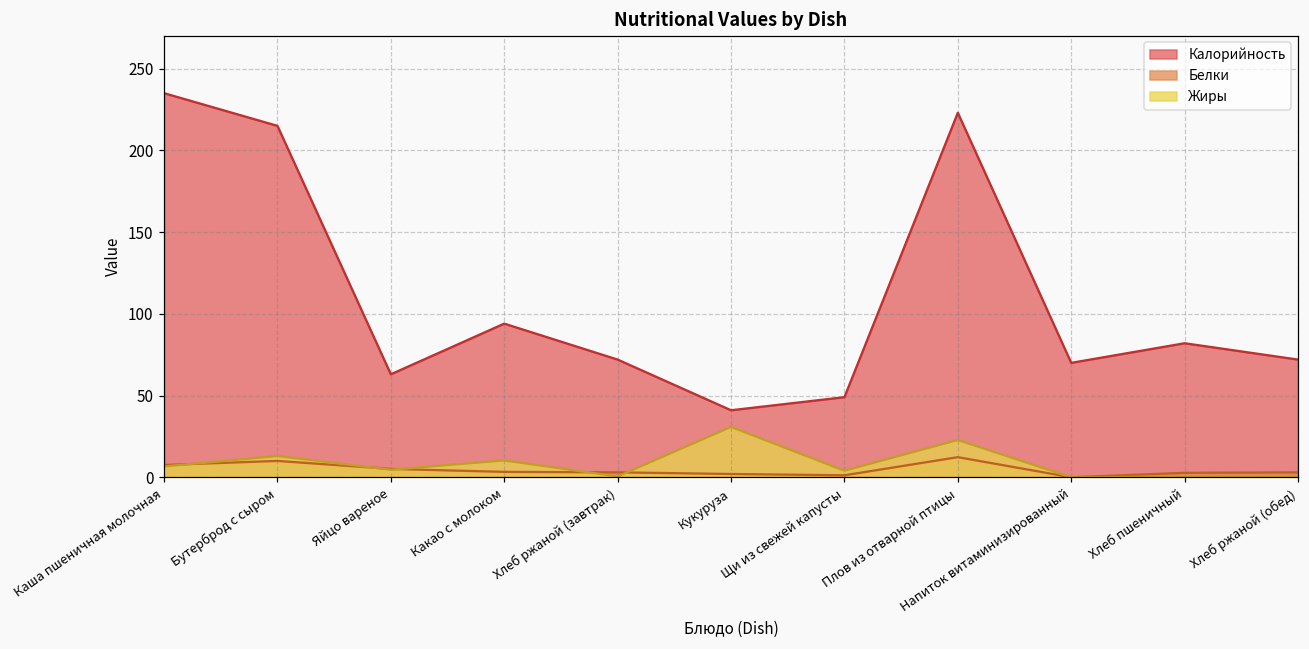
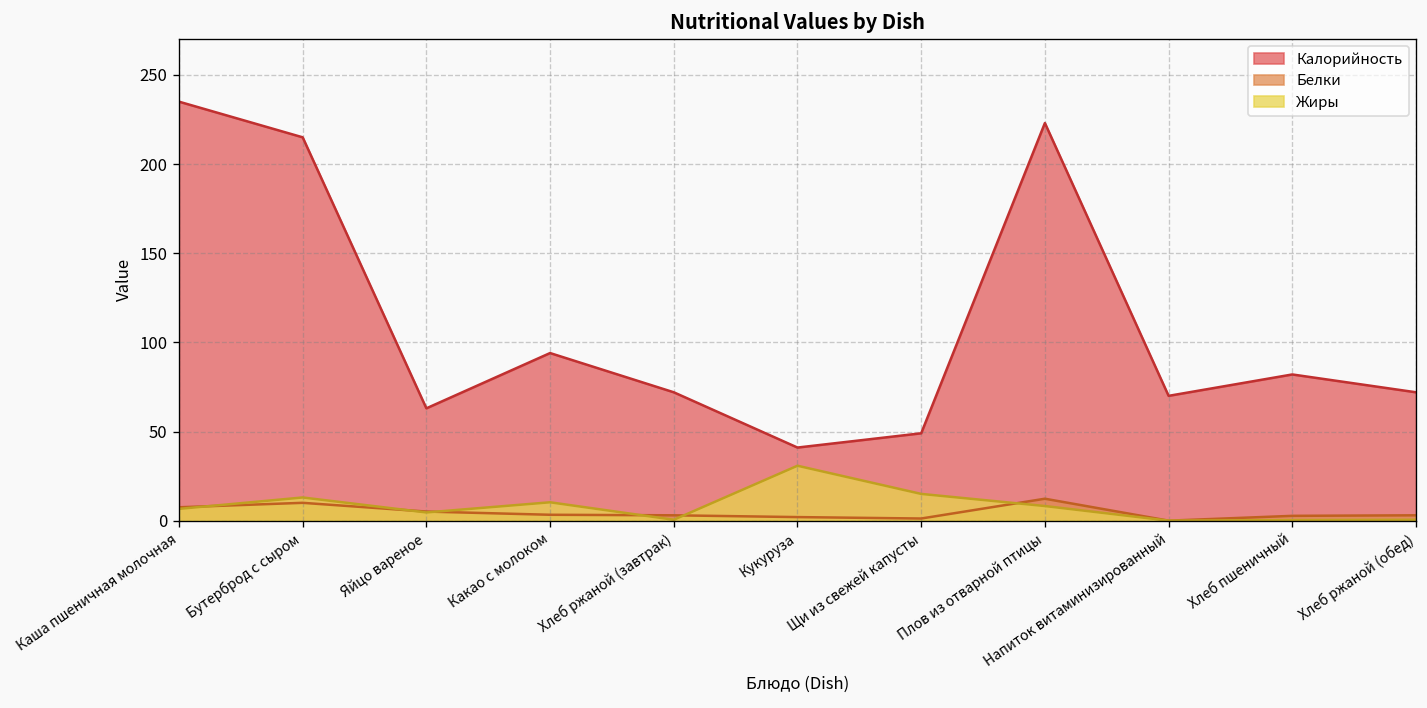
Жиры, Щи из свежей капусты: 4 -> 15
Жиры, Плов из отварной птицы: 23 -> 8
